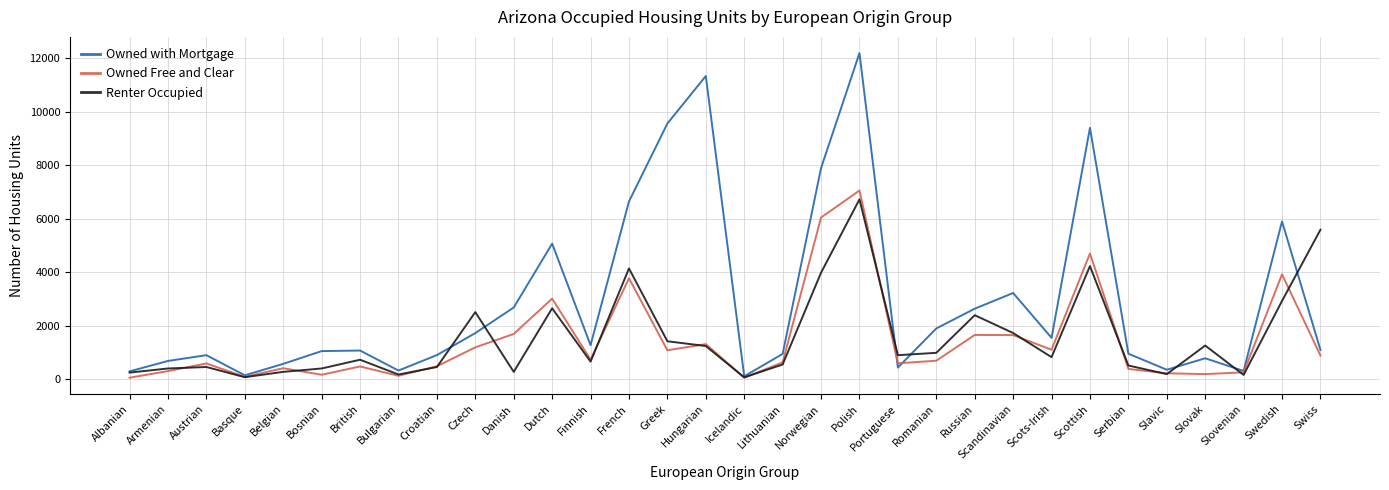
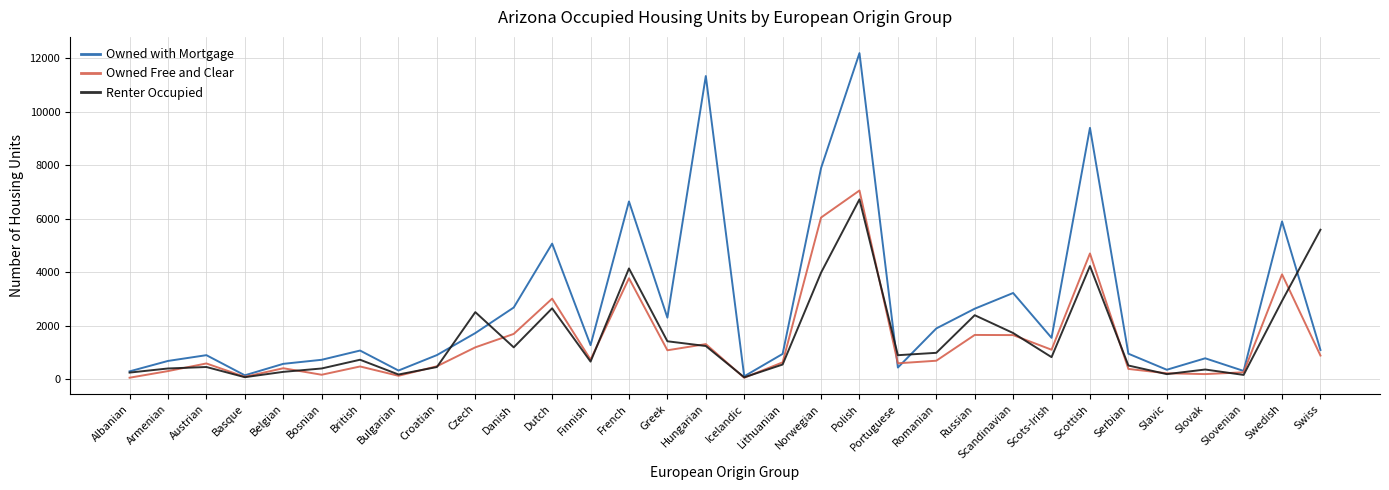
Owned with Mortgage, Bosnian: 1000 -> 700
Renter Occupied, Danish: 300 -> 1200
Owned with Mortgage, Greek: 9600 -> 2300
Renter Occupied, Slovak: 1300 -> 400
